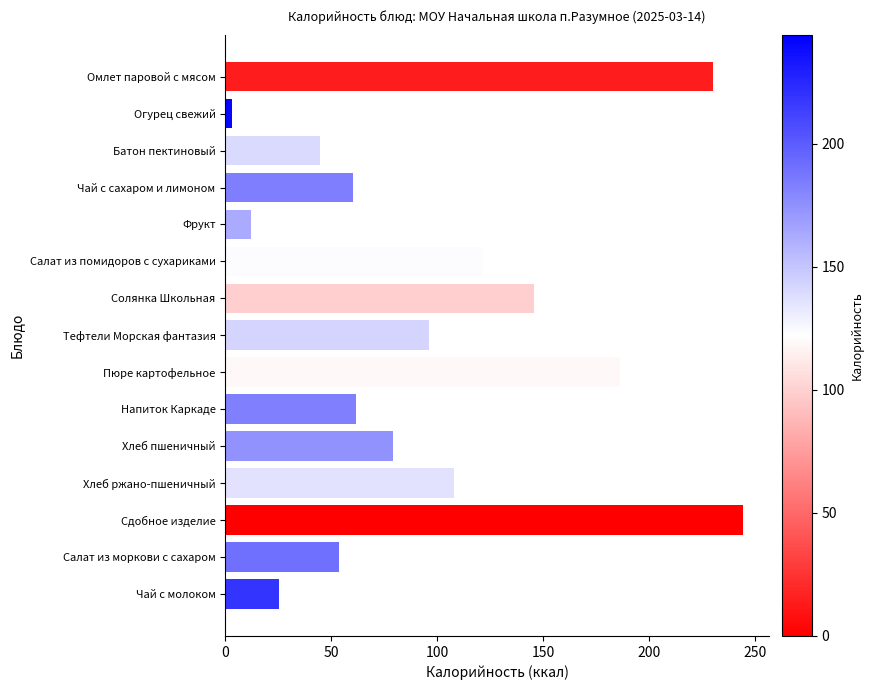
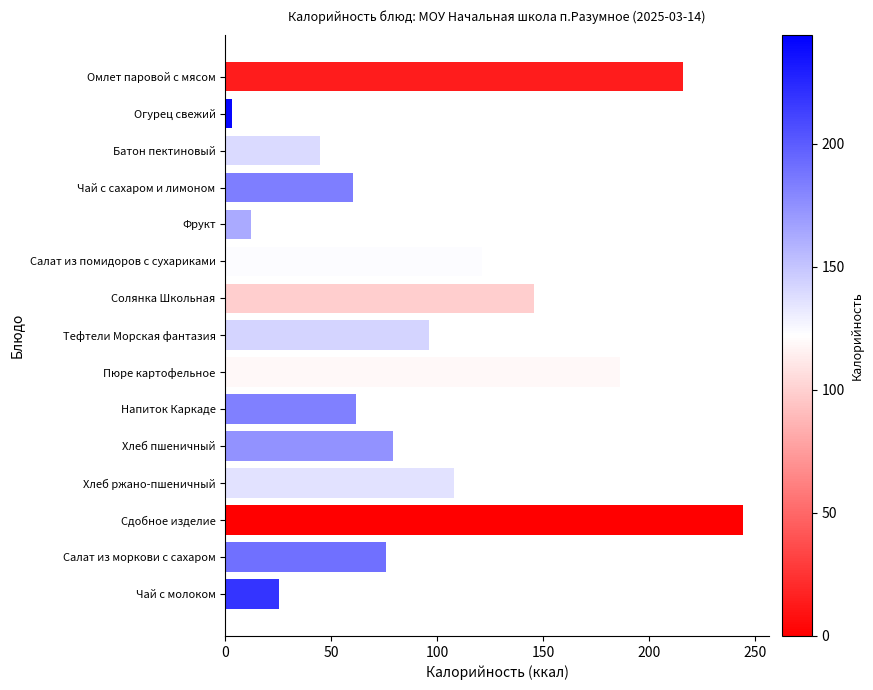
Омлет паровой с мясом: 230 -> 216
Салат из моркови с сахаром: 54 -> 76
